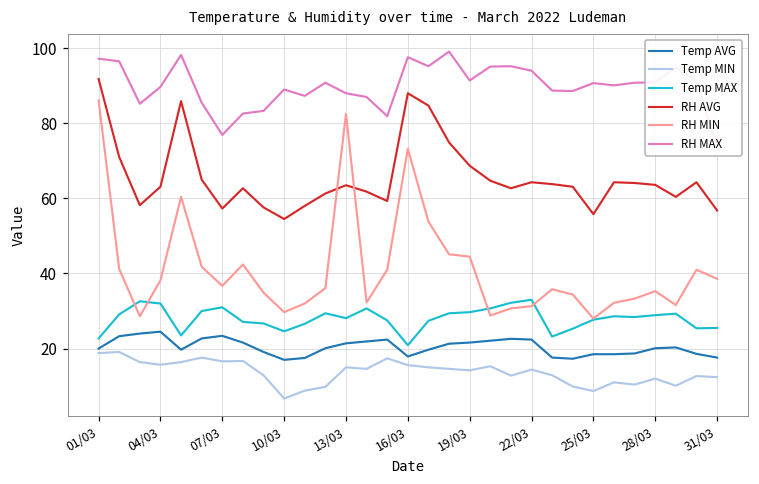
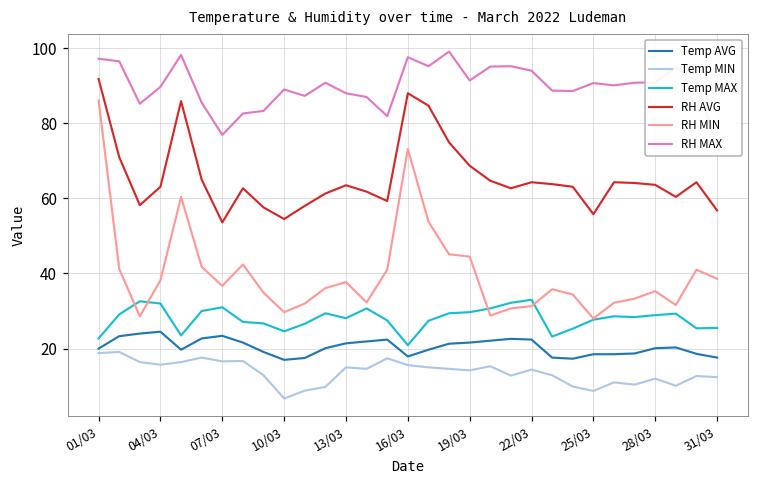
RH AVG, 07/03: 57 -> 54
RH MIN, 13/03: 83 -> 38
